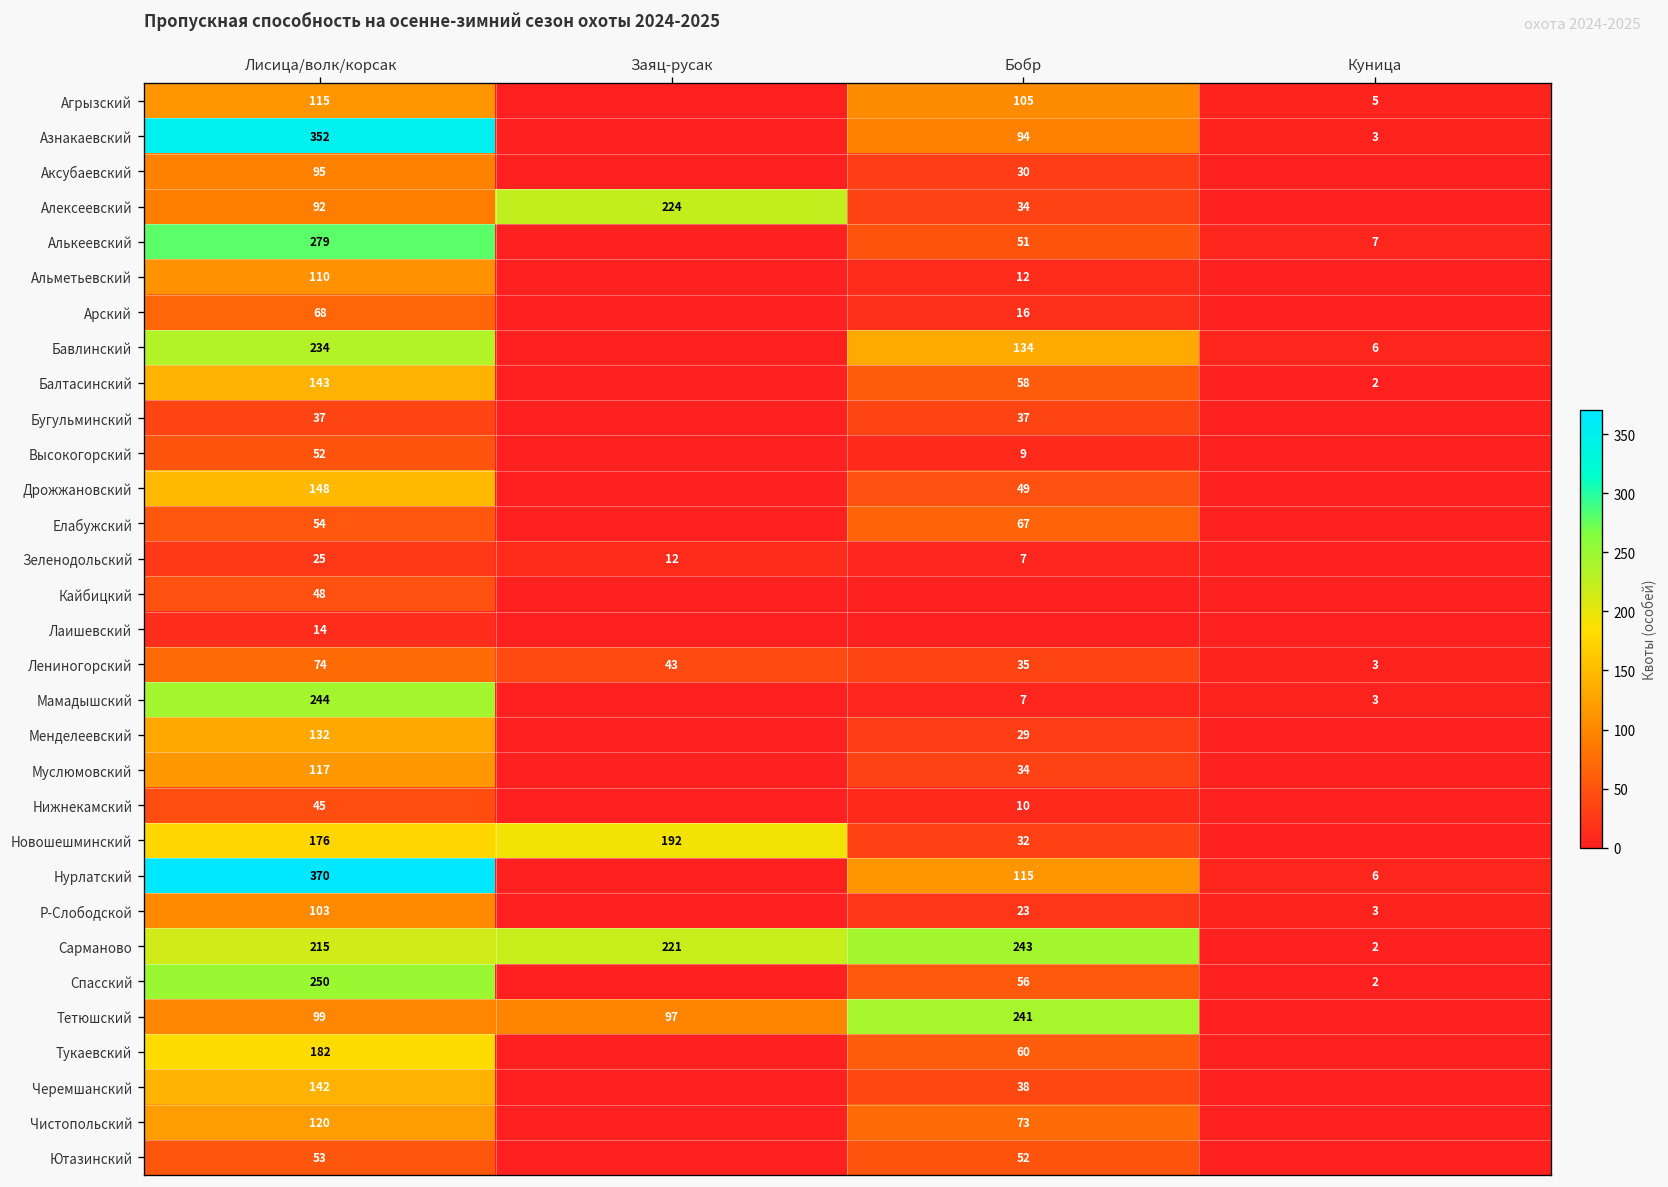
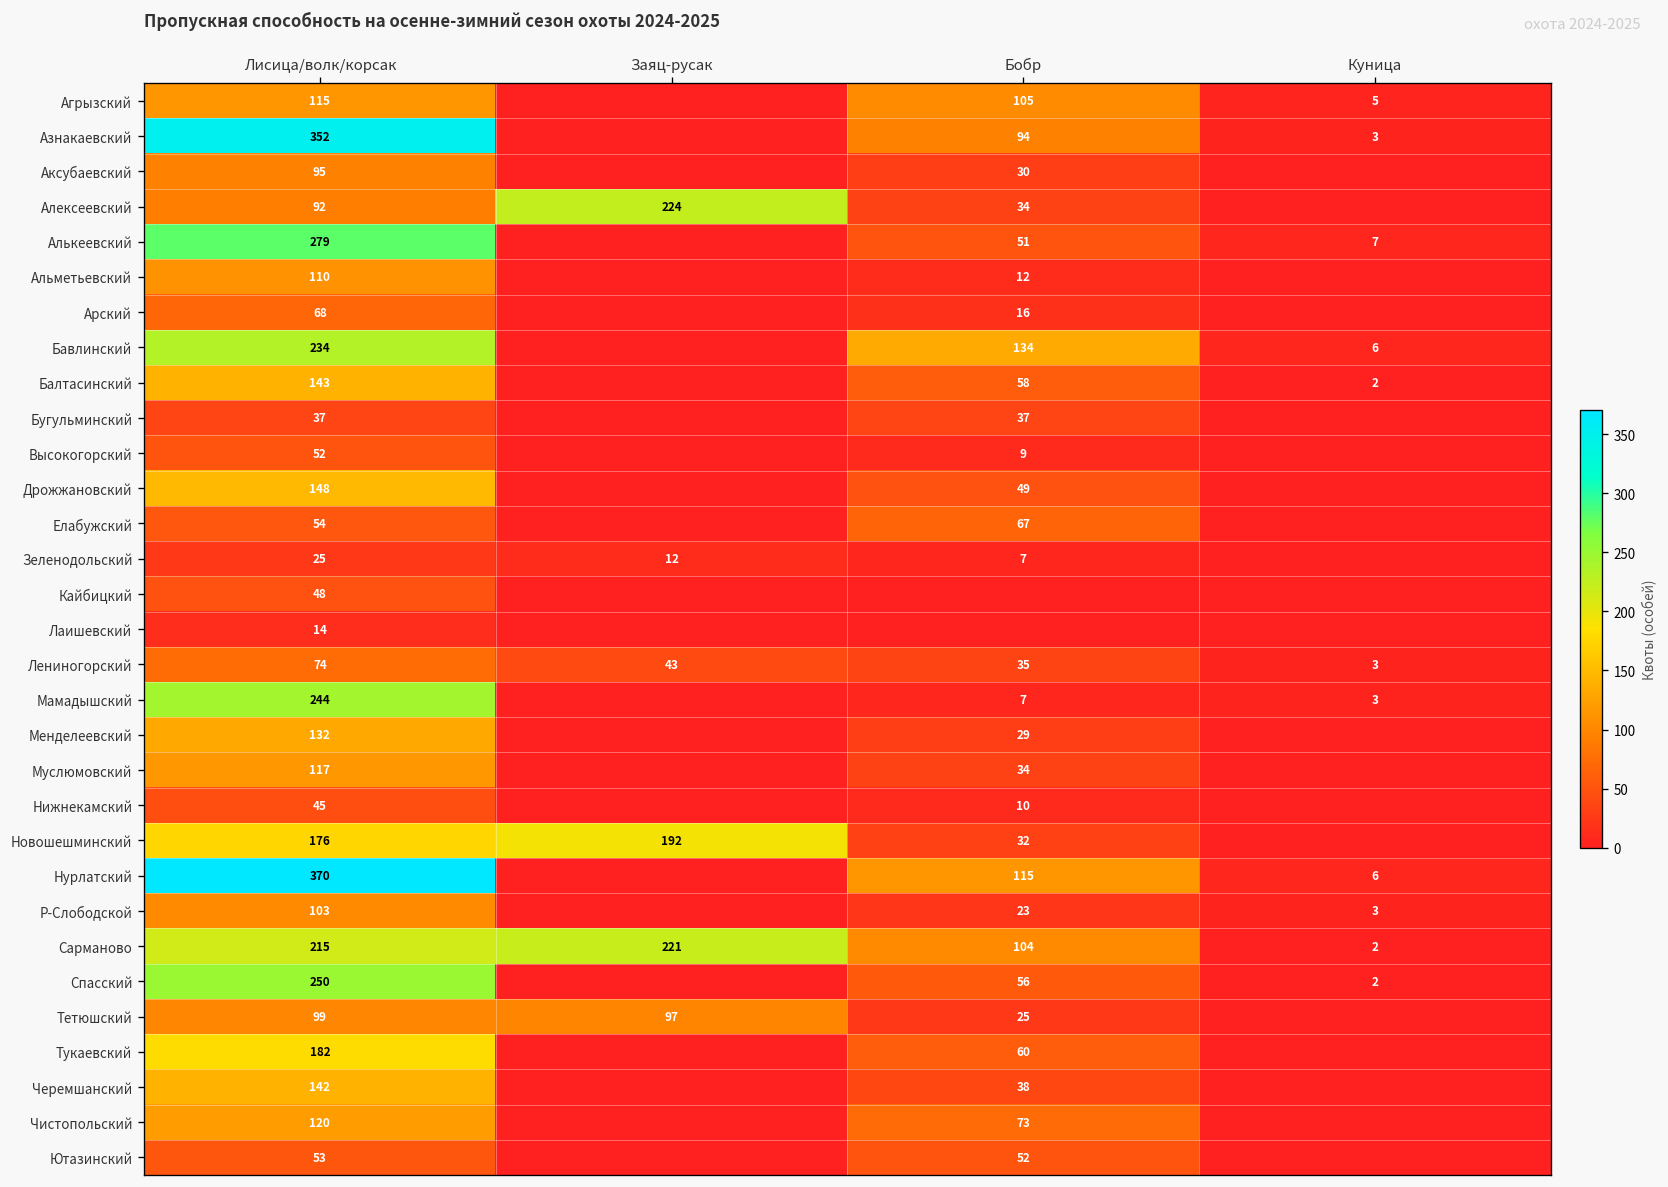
Сарманово, Бобр: 243 -> 104
Тетюшский, Бобр: 241 -> 25
